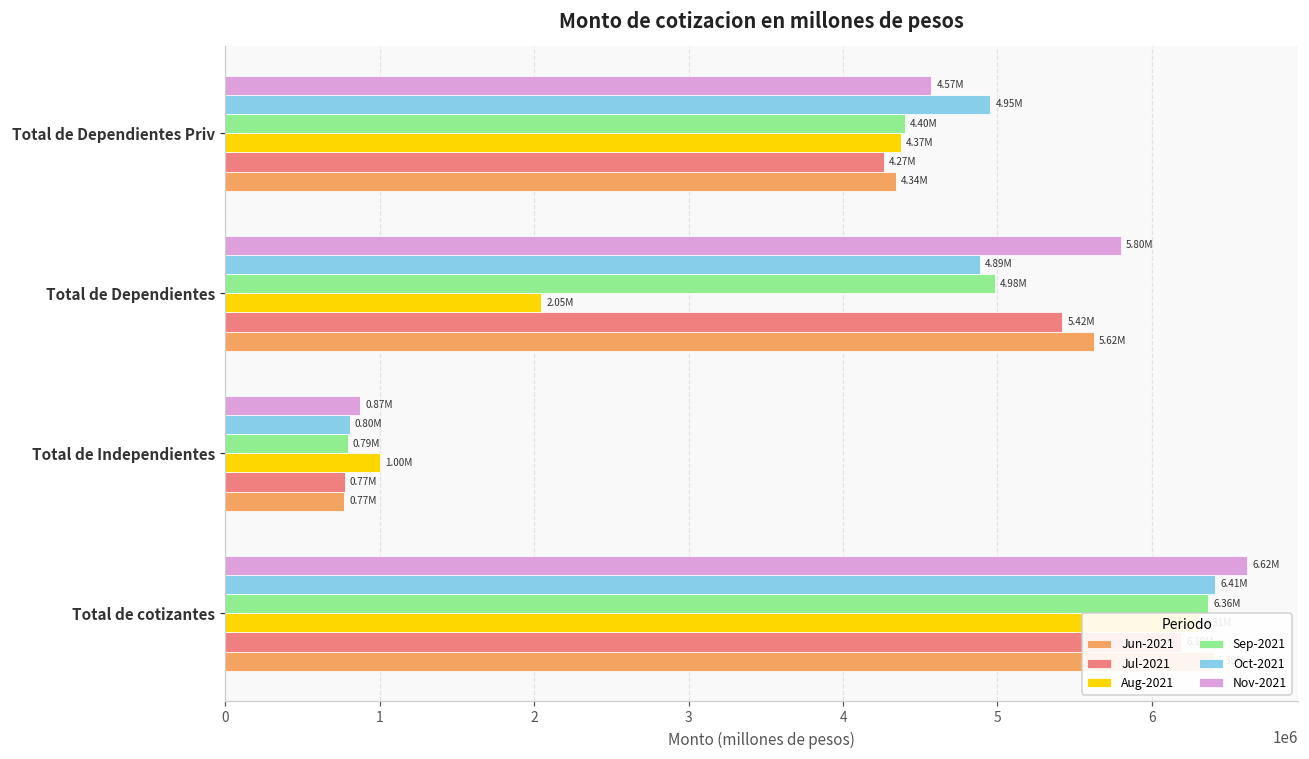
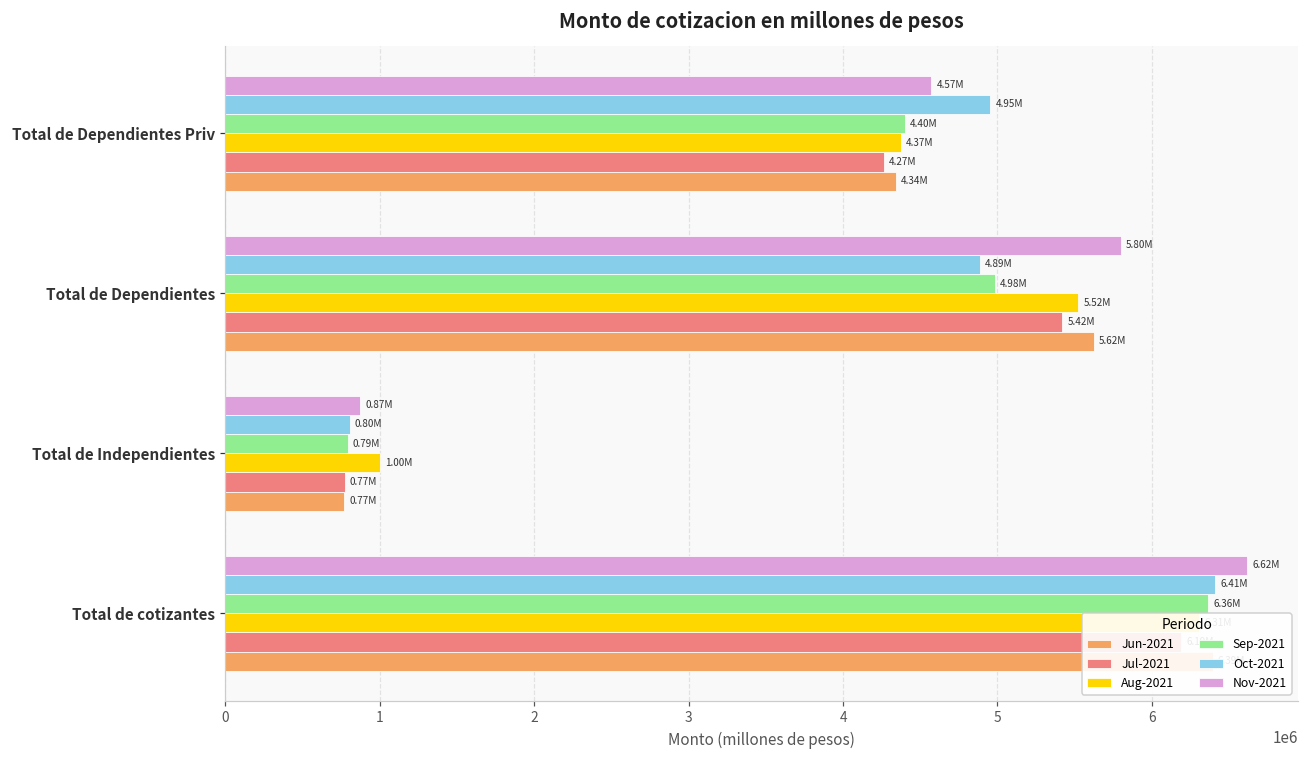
Aug-2021, Total de Dependientes: 2.05M -> 5.52M
